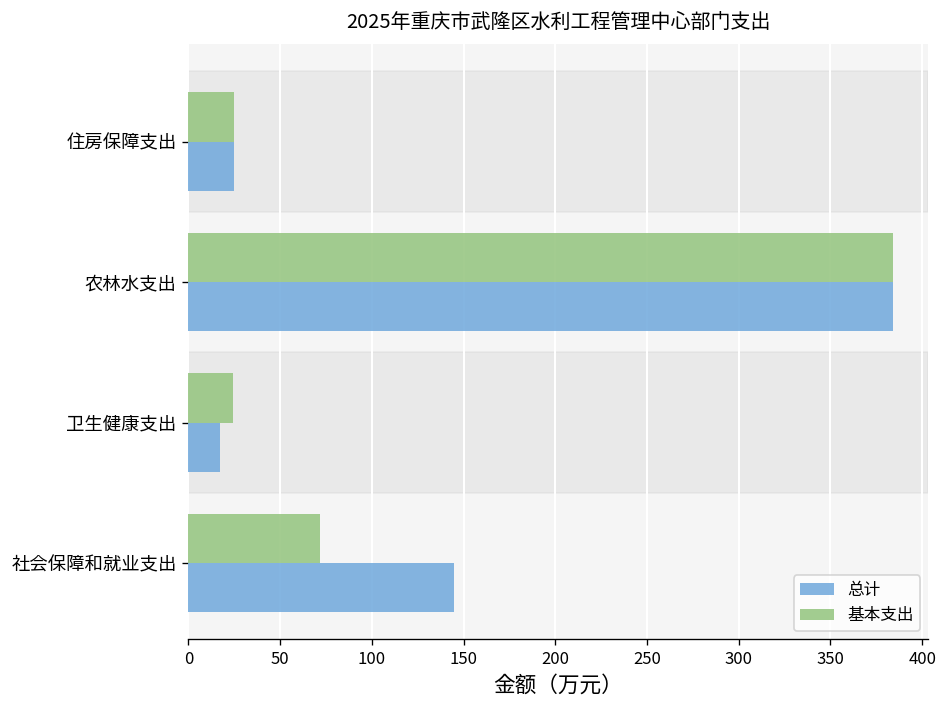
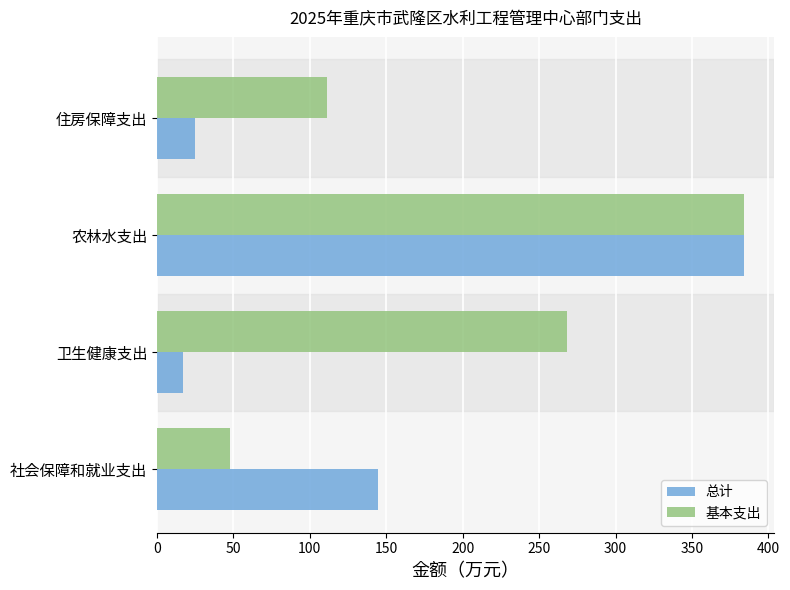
基本支出, 住房保障支出: 25 -> 111
基本支出, 卫生健康支出: 24 -> 268
基本支出, 社会保障和就业支出: 72 -> 48
